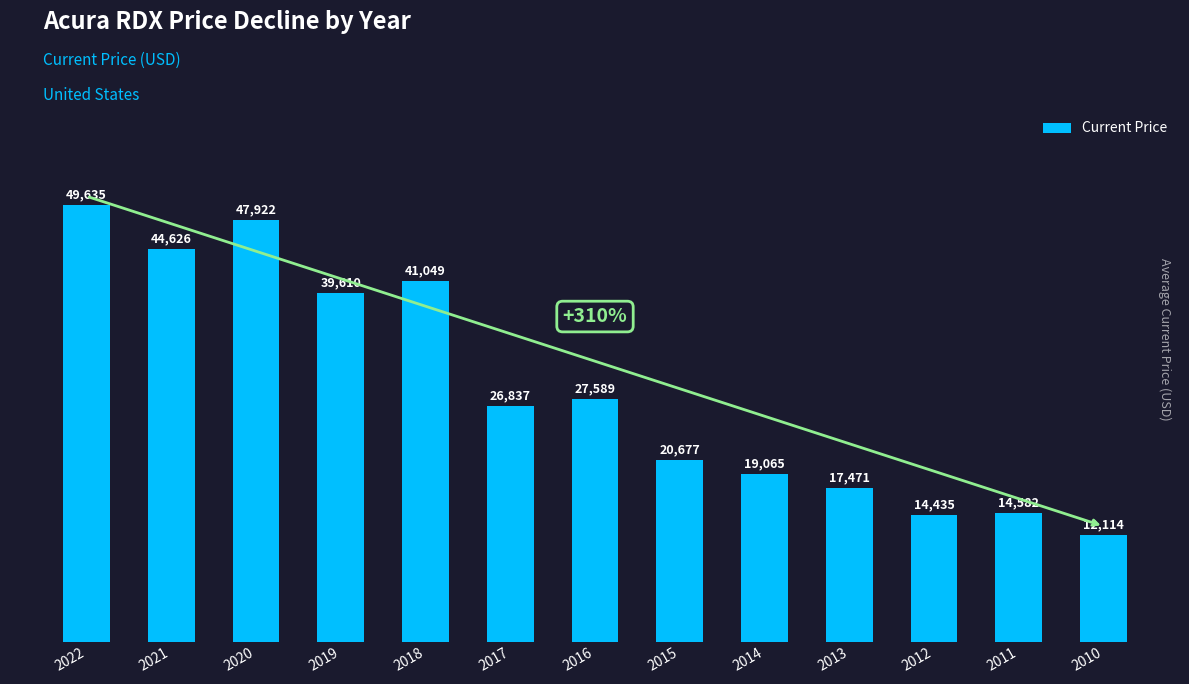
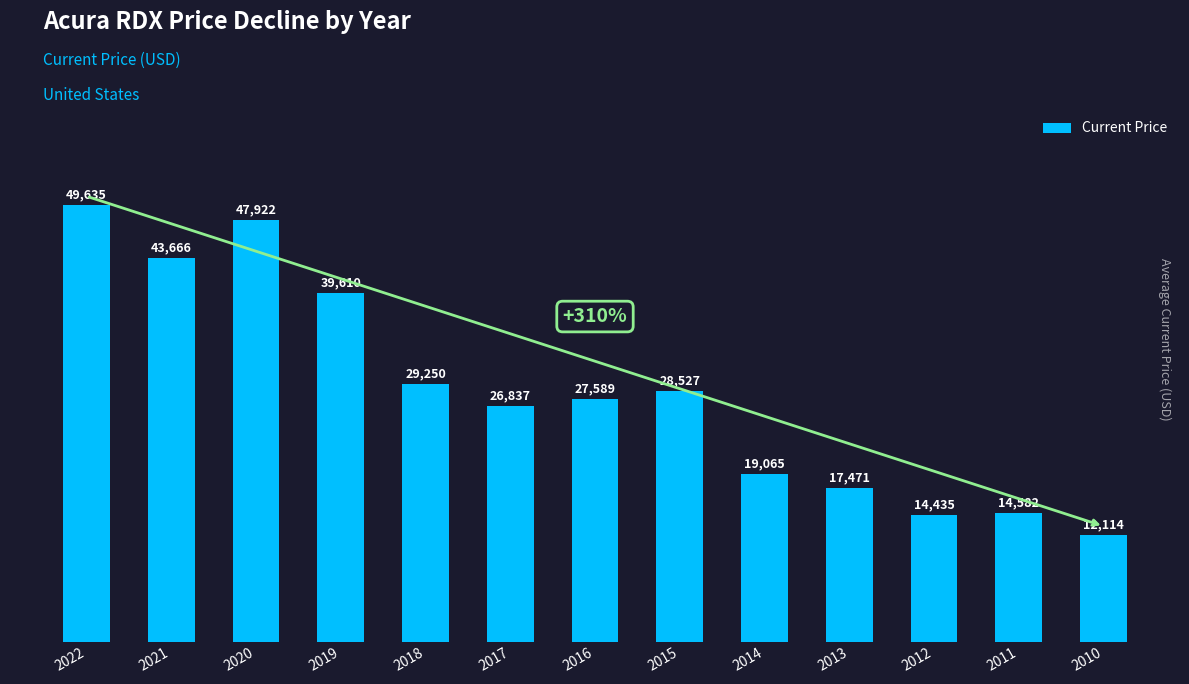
2021: 44,626 -> 43,666
2018: 41,049 -> 29,250
2015: 20,677 -> 28,527
